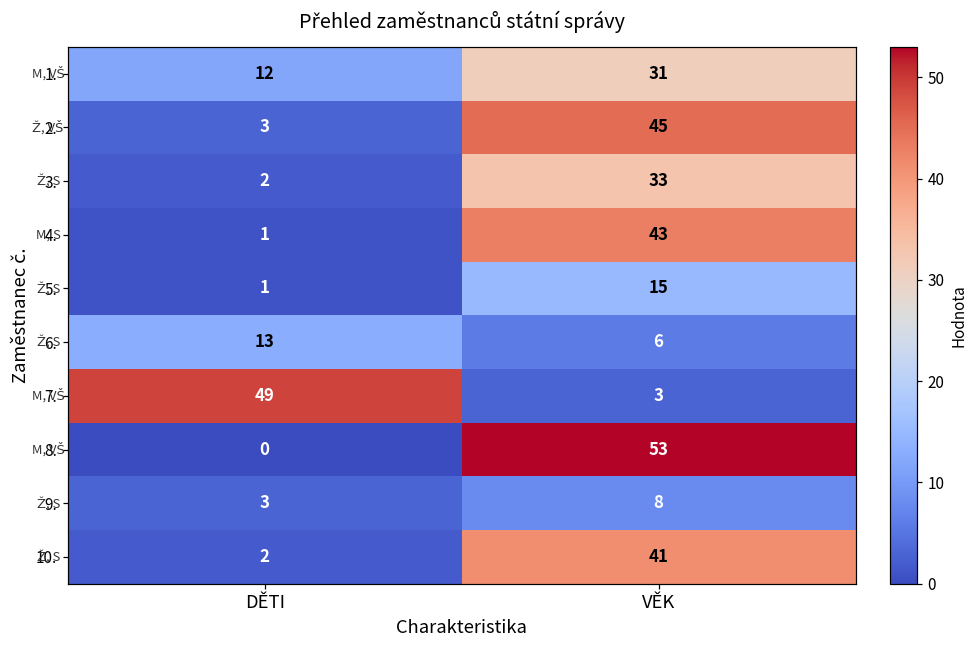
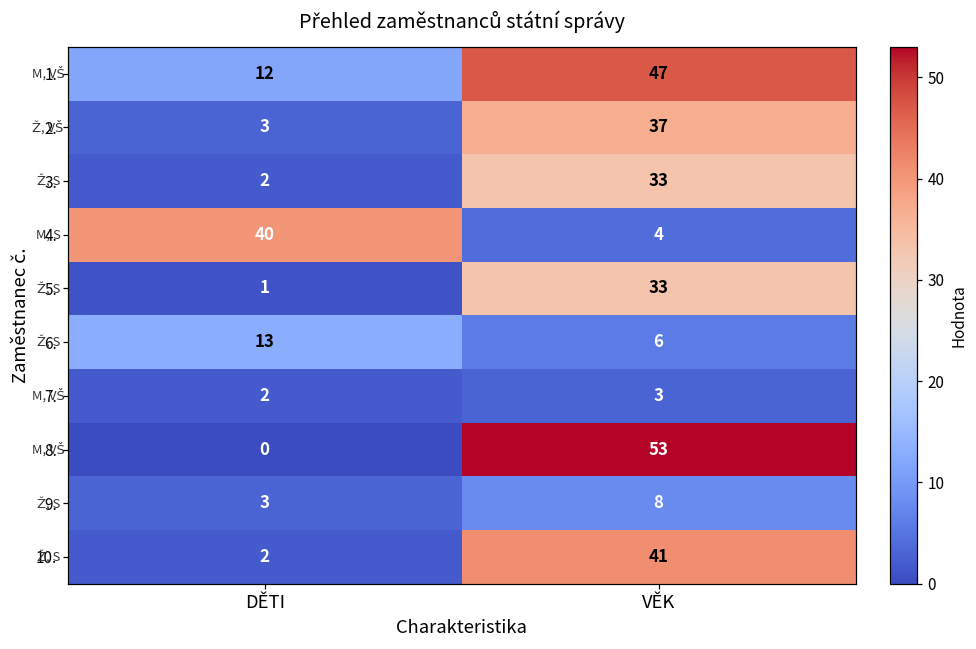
1., VĚK: 31 -> 47
2., VĚK: 45 -> 37
4., DĚTI: 1 -> 40
4., VĚK: 43 -> 4
5., VĚK: 15 -> 33
7., DĚTI: 49 -> 2
